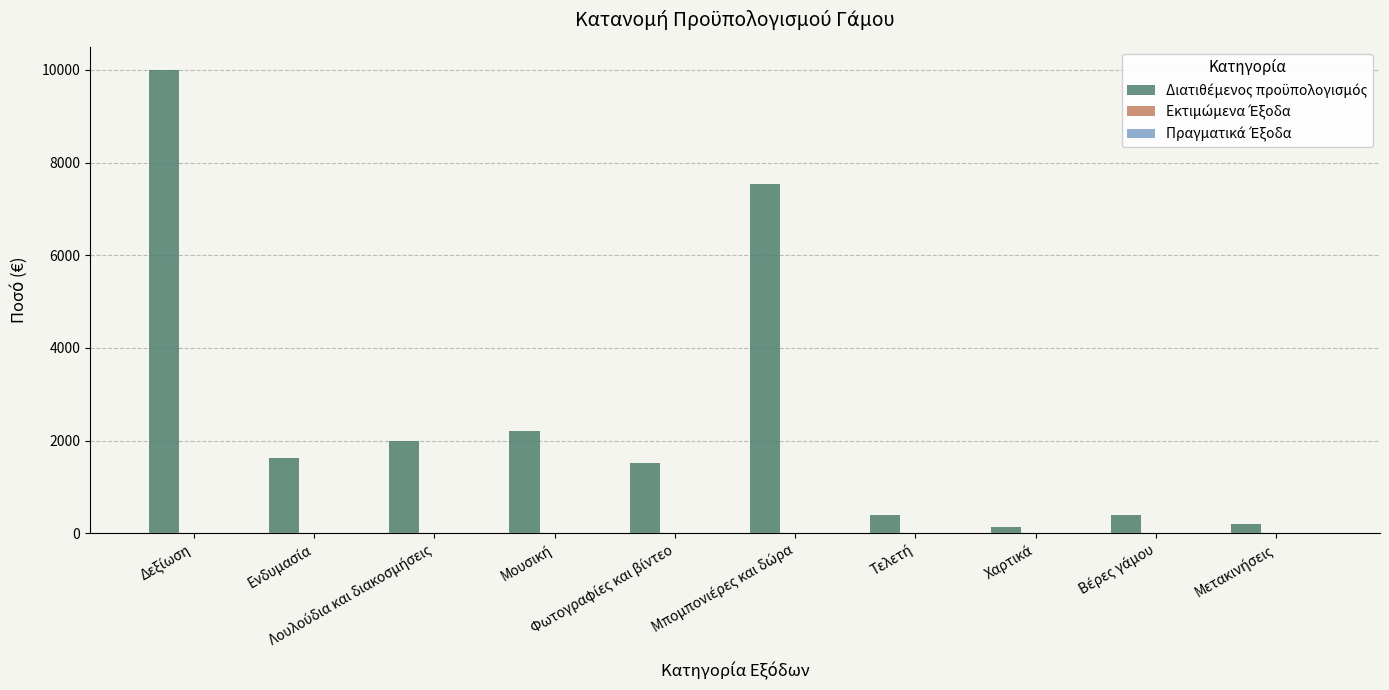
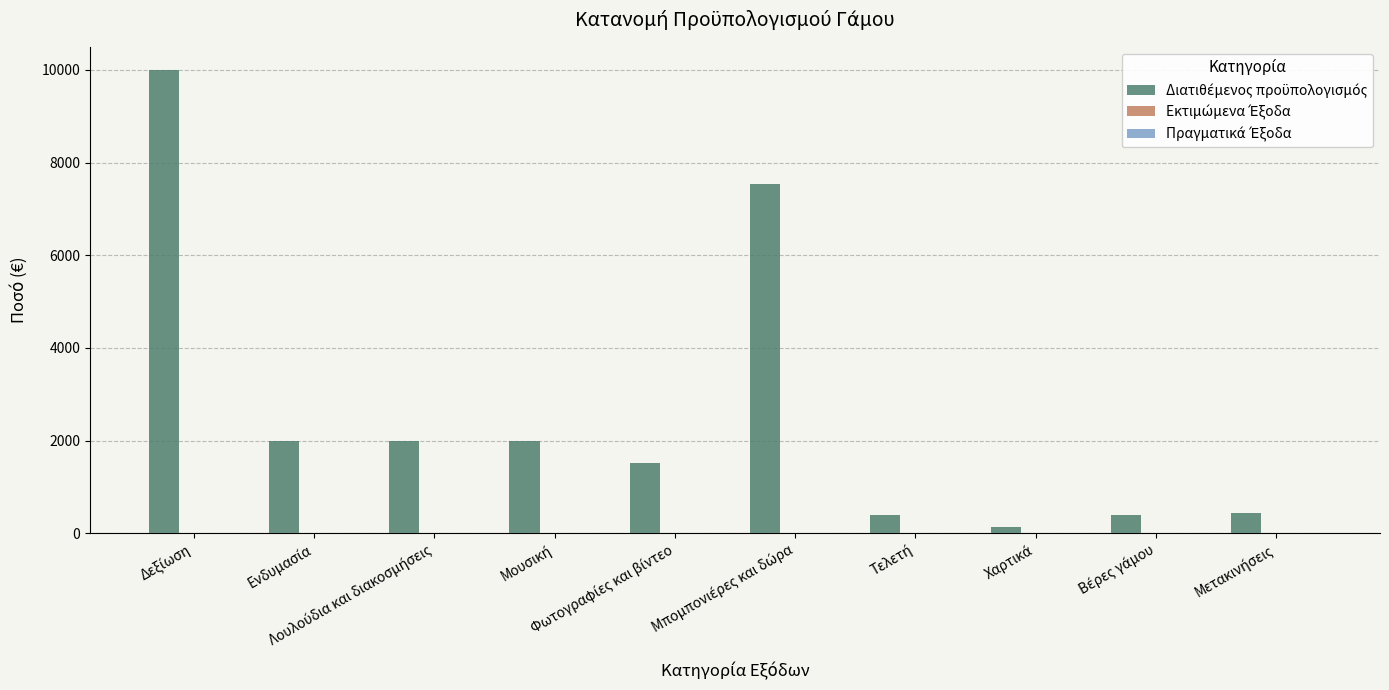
Διατιθέμενος προϋπολογισμός, Ενδυμασία: 1600 -> 2000
Διατιθέμενος προϋπολογισμός, Μουσική: 2200 -> 2000
Διατιθέμενος προϋπολογισμός, Μετακινήσεις: 200 -> 400
